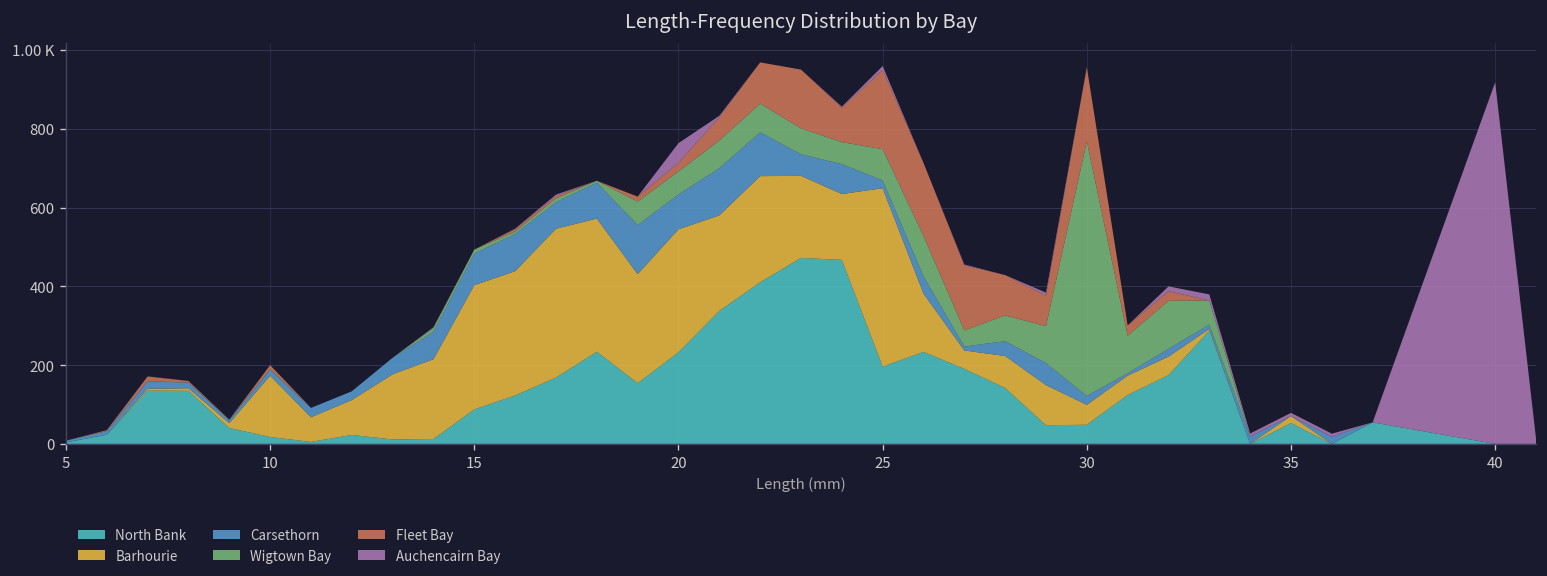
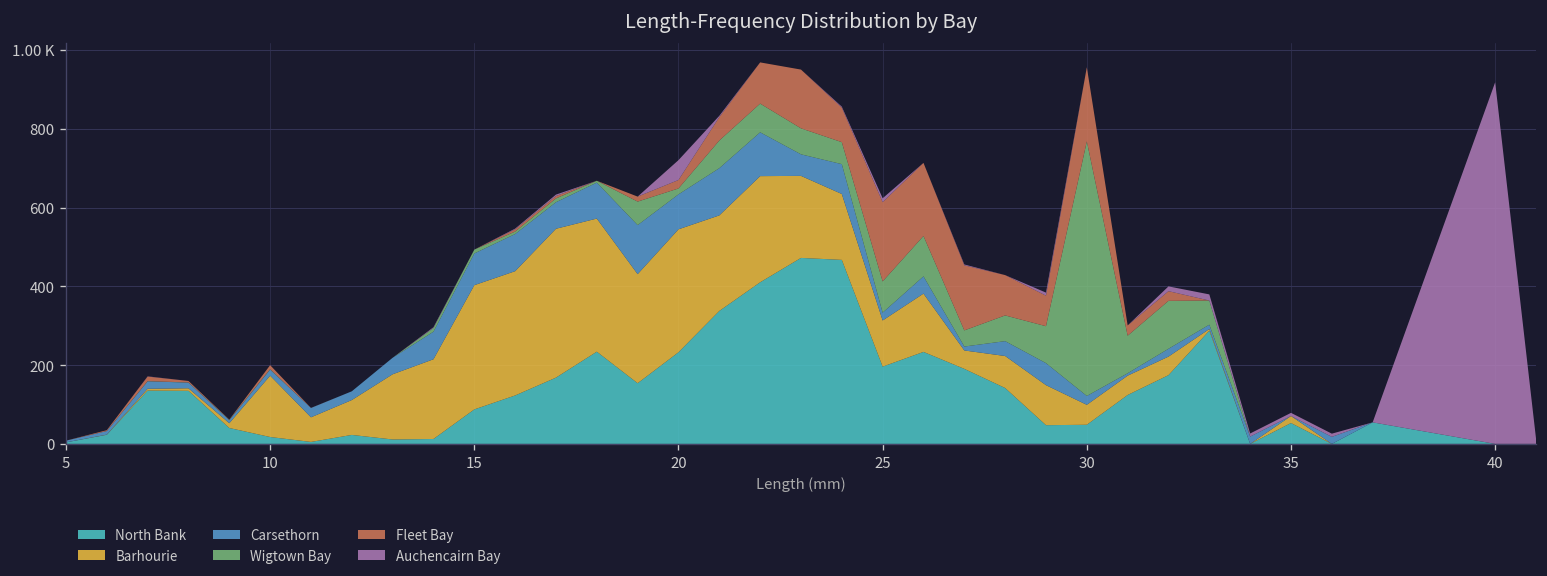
Wigtown Bay, 20: 60 -> 10
Barhourie, 25: 450 -> 120
